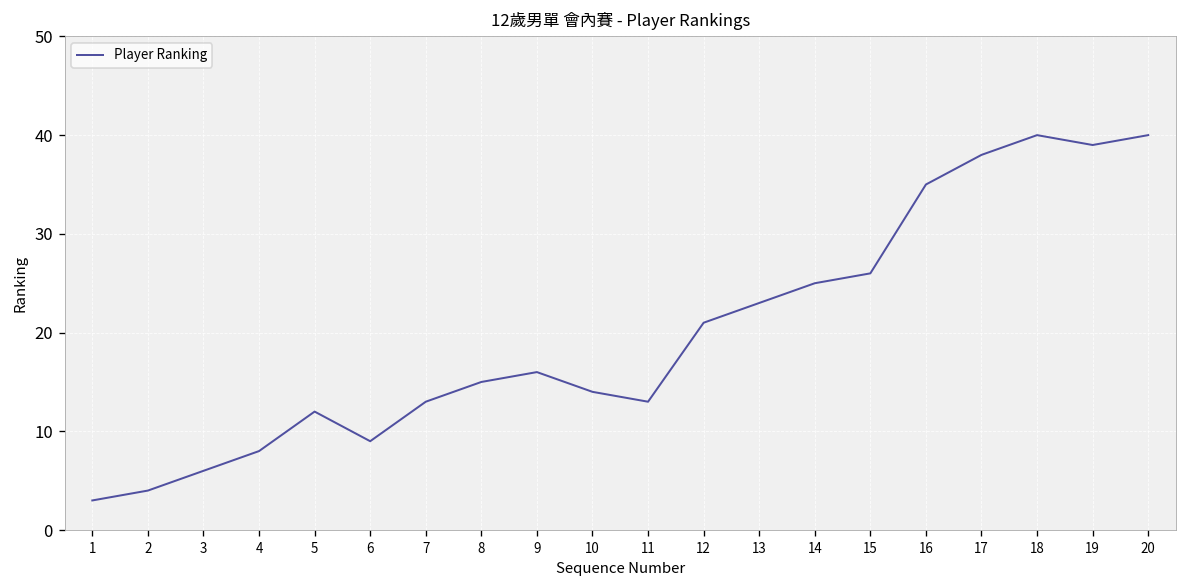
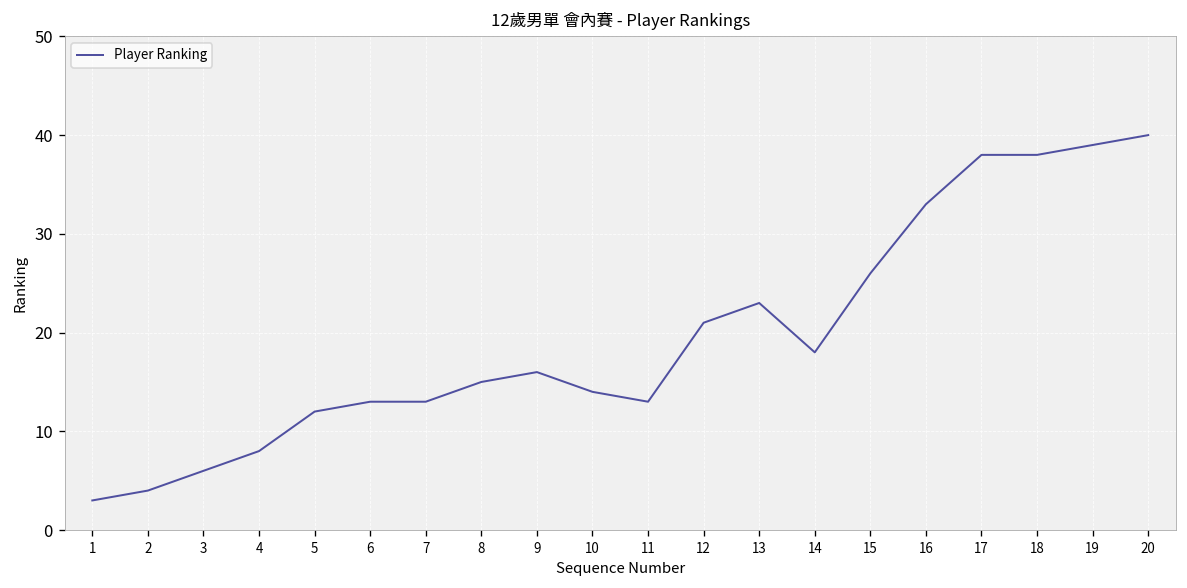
6: 9 -> 13
14: 25 -> 18
16: 35 -> 33
18: 40 -> 38
